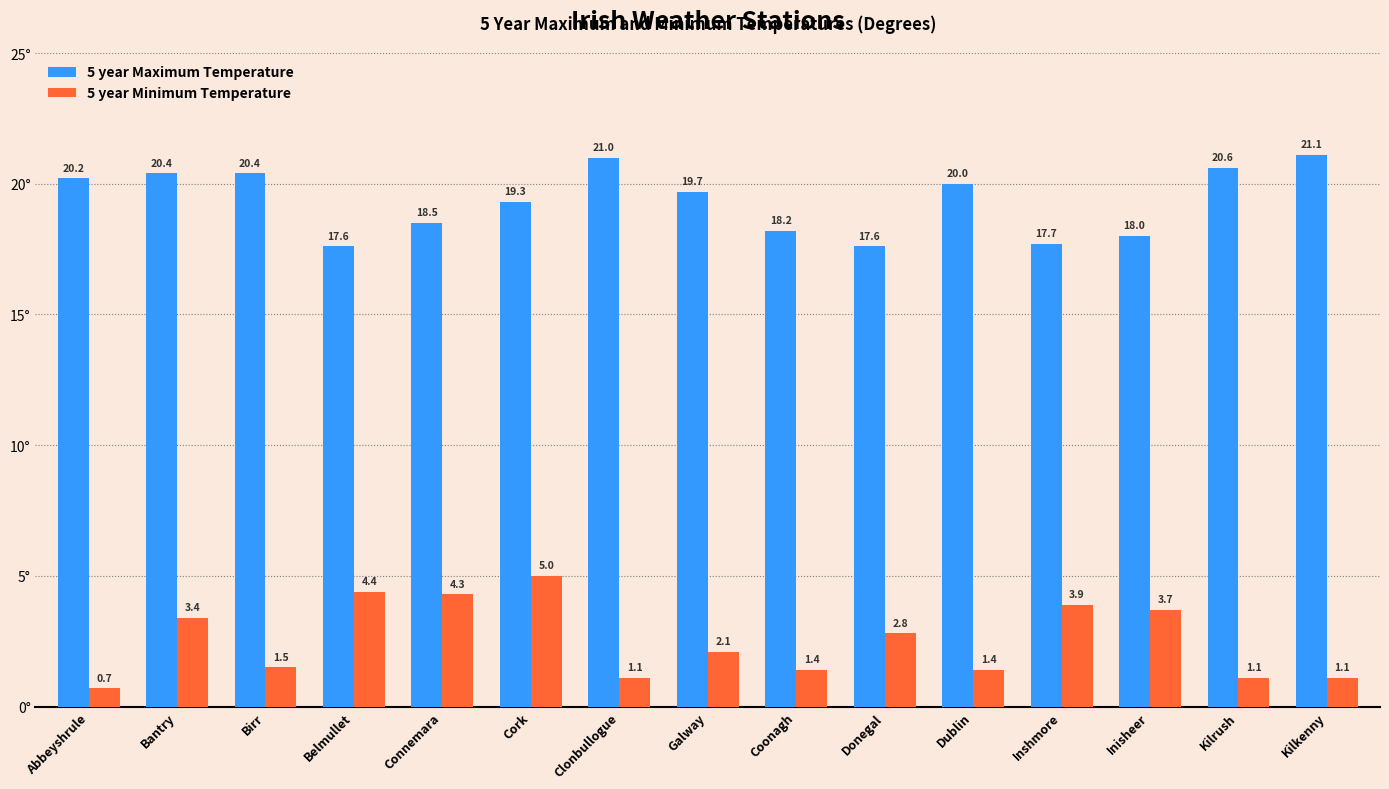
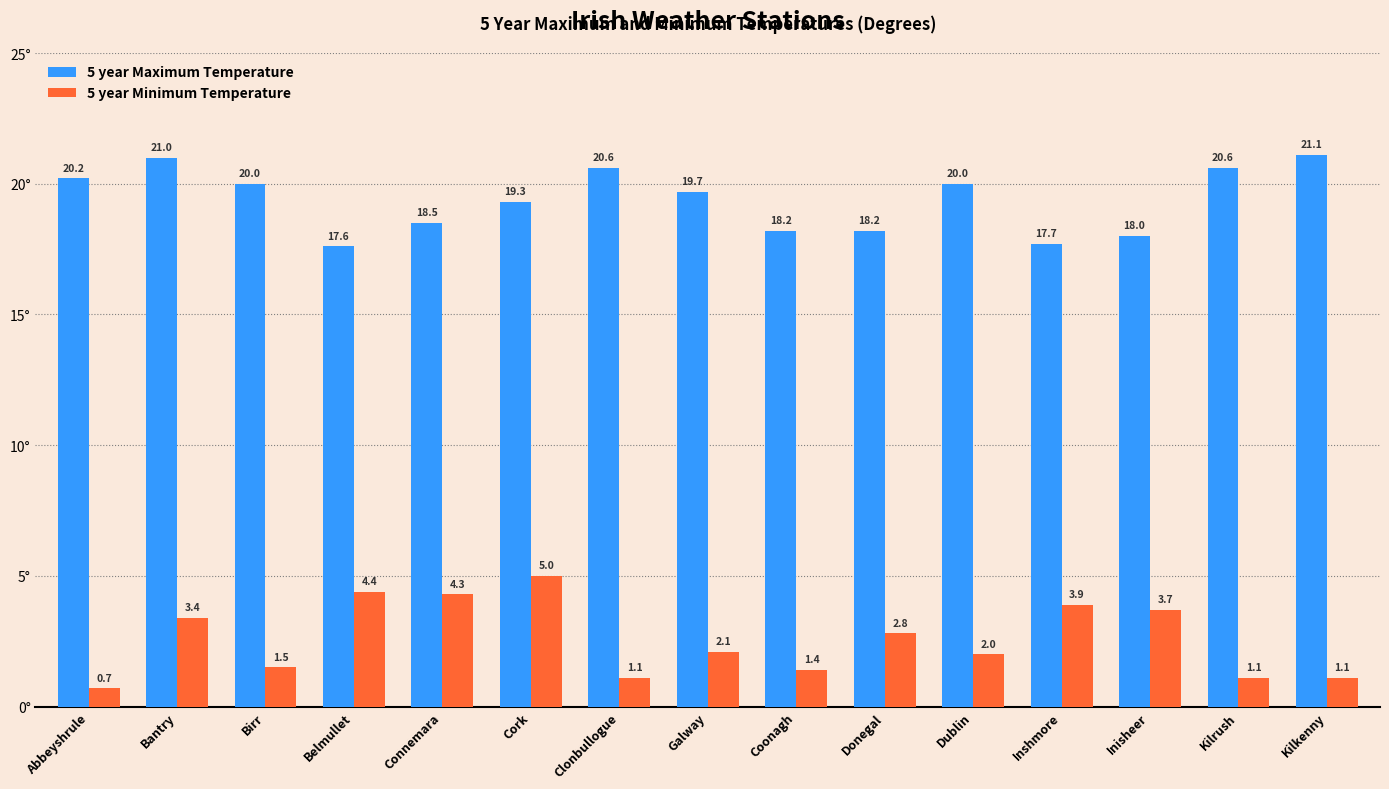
5 year Maximum Temperature, Bantry: 20.4 -> 21.0
5 year Maximum Temperature, Birr: 20.4 -> 20.0
5 year Maximum Temperature, Clonbullogue: 21.0 -> 20.6
5 year Maximum Temperature, Donegal: 17.6 -> 18.2
5 year Minimum Temperature, Dublin: 1.4 -> 2.0
